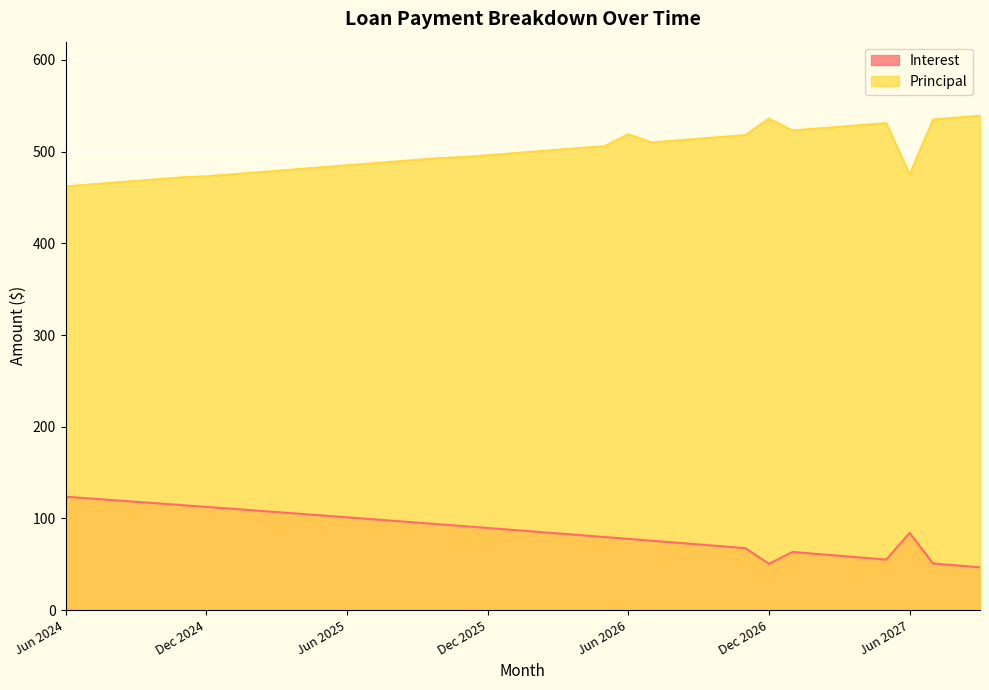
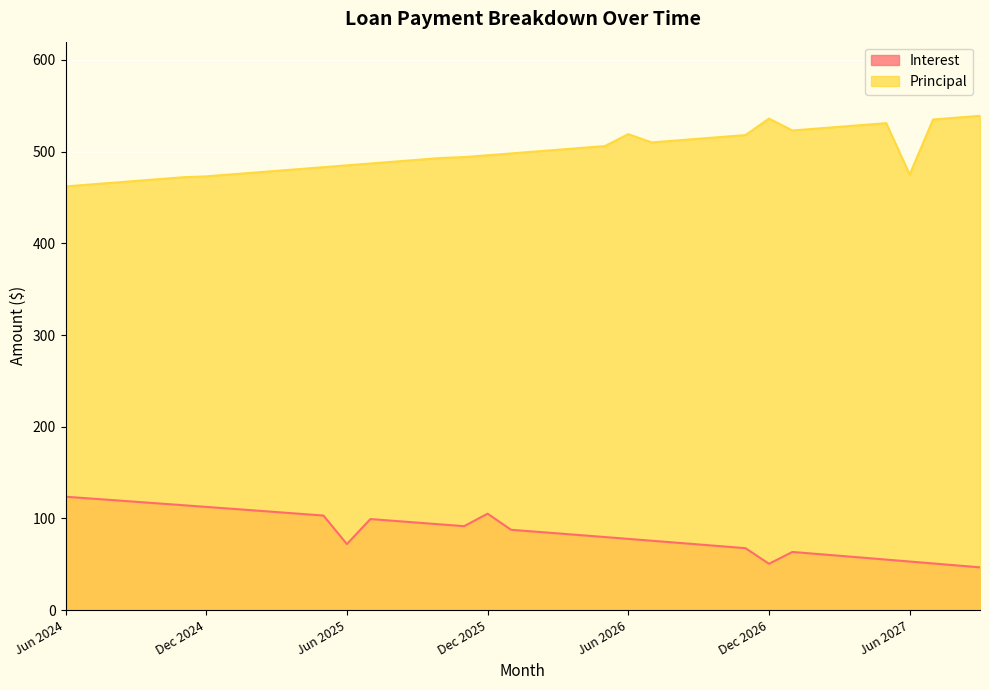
Interest, Jun 2025: 100 -> 70
Interest, Dec 2025: 90 -> 110
Interest, Jun 2027: 80 -> 50
